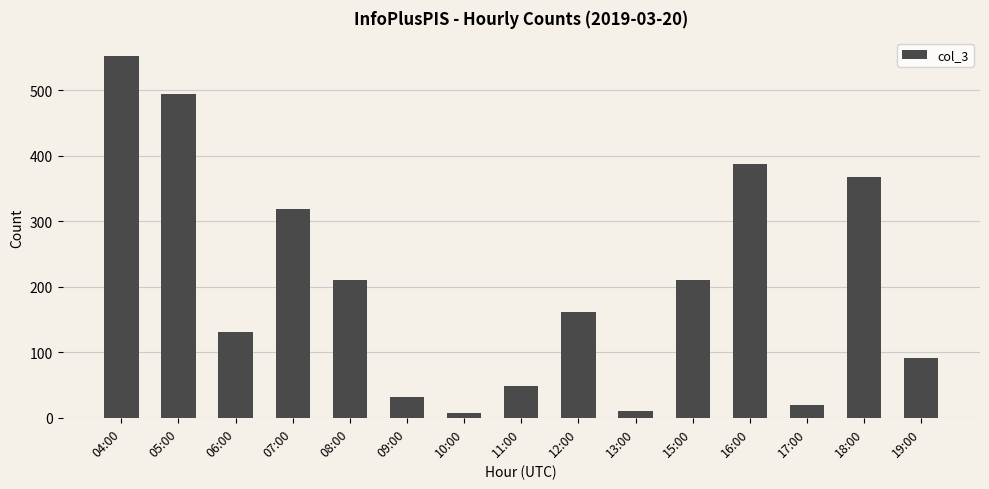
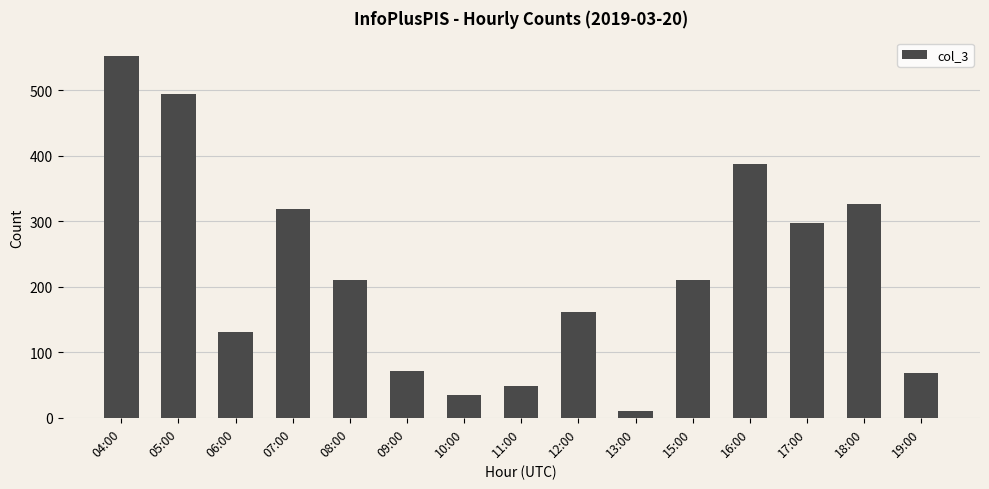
09:00: 30 -> 70
10:00: 10 -> 40
17:00: 20 -> 300
18:00: 370 -> 330
19:00: 90 -> 70
